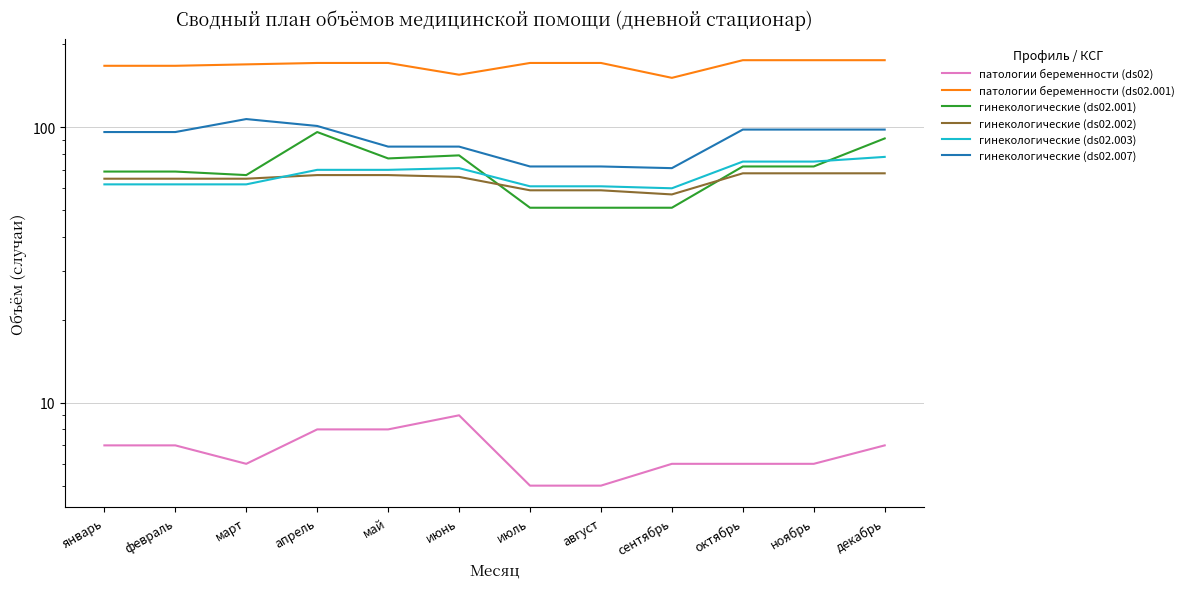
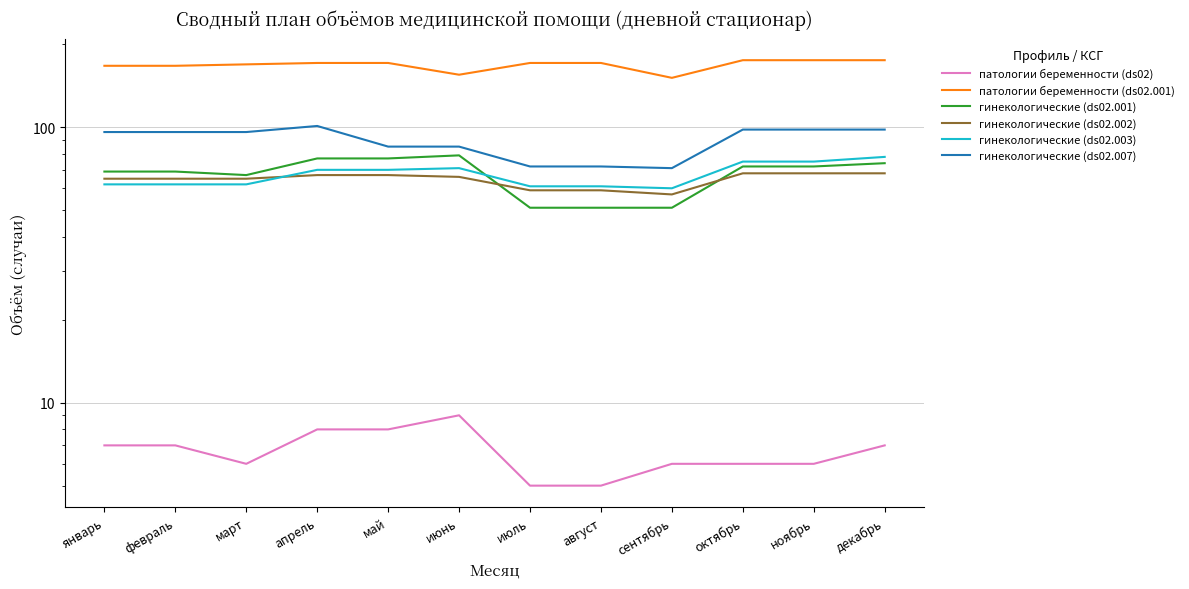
гинекологические (ds02.007), март: 107 -> 96
гинекологические (ds02.001), апрель: 96 -> 77
гинекологические (ds02.001), декабрь: 91 -> 74
